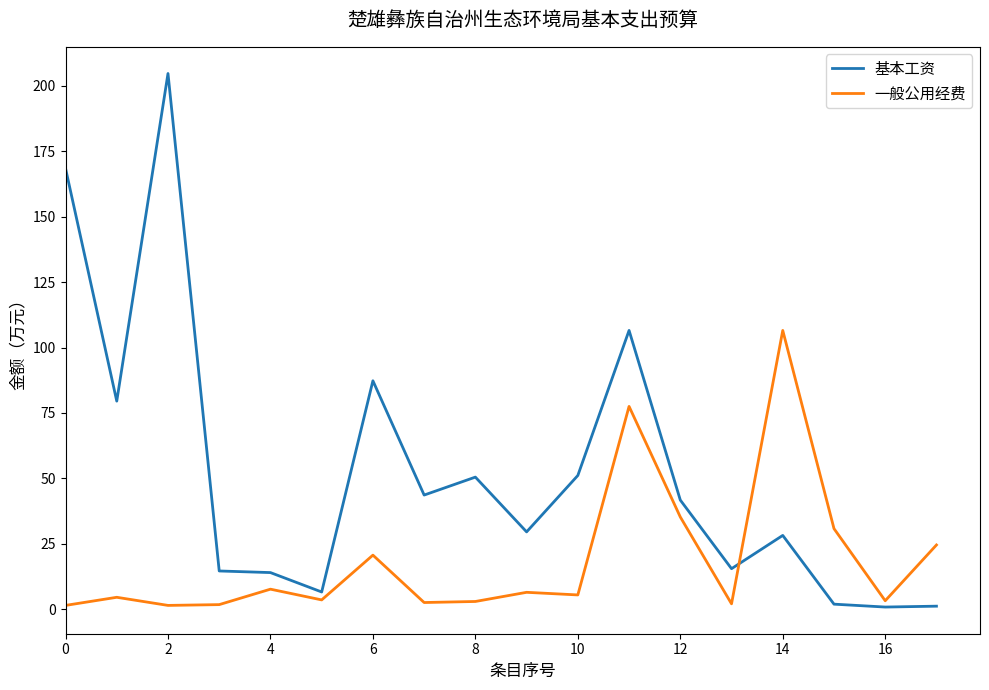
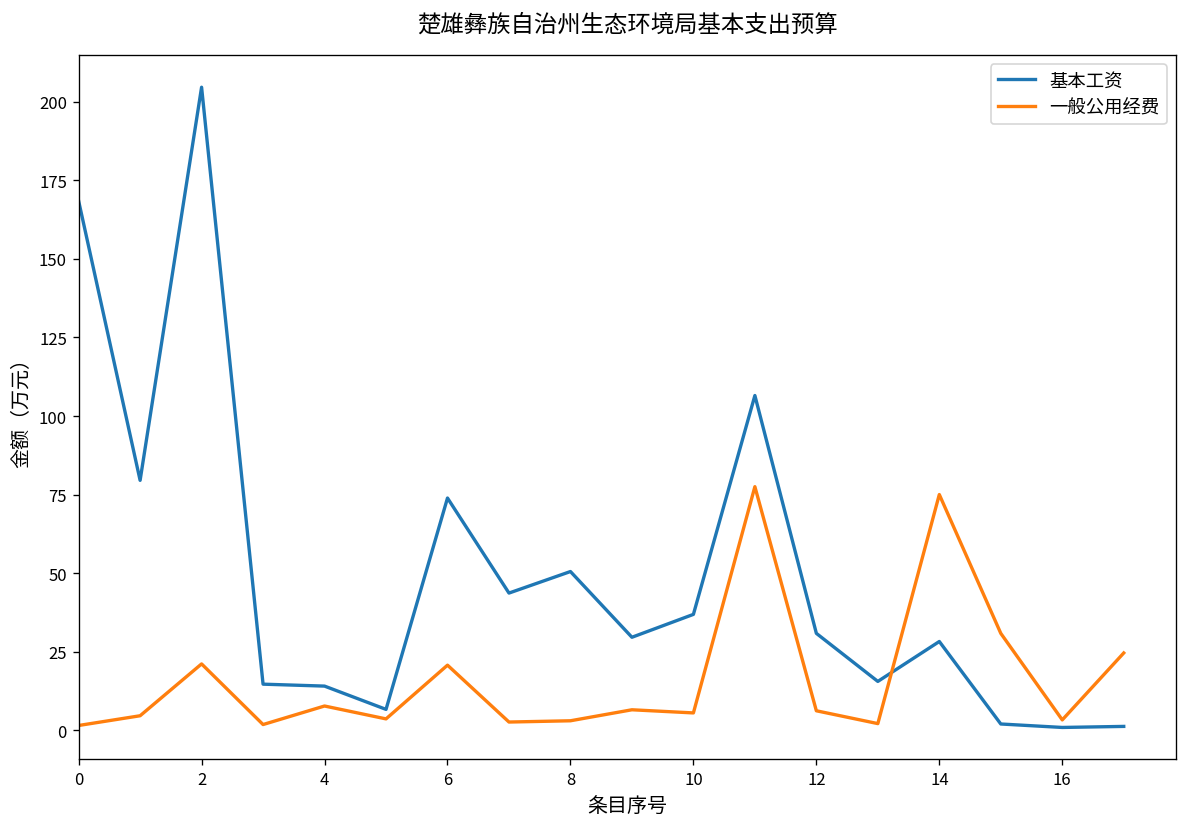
一般公用经费, 2: 2 -> 21
基本工资, 6: 87 -> 74
基本工资, 10: 51 -> 37
基本工资, 12: 42 -> 31
一般公用经费, 12: 35 -> 6
一般公用经费, 14: 107 -> 75
